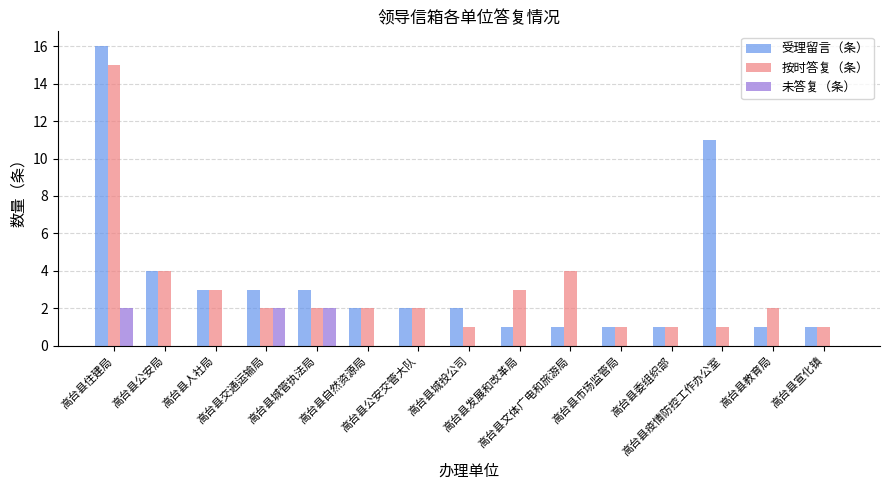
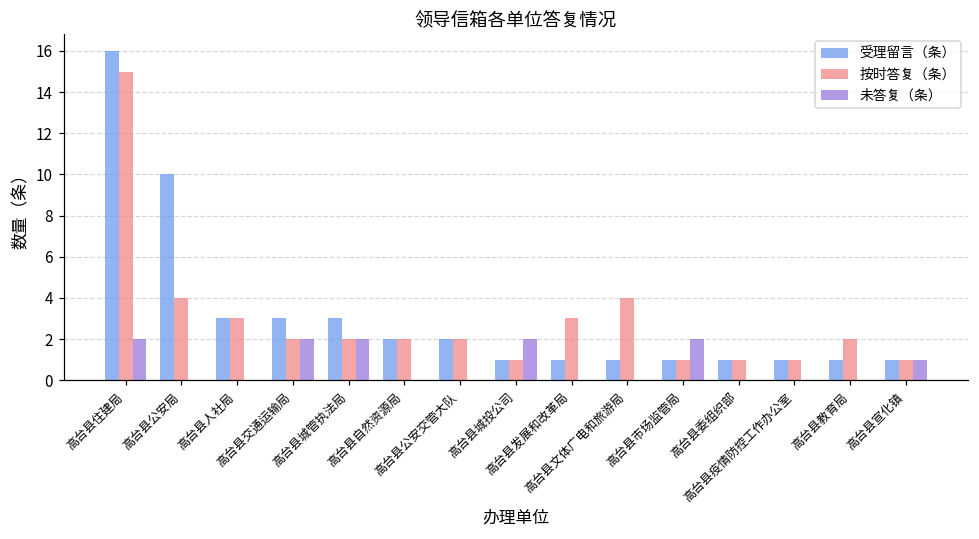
受理留言（条）, 高台县公安局: 4 -> 10
受理留言（条）, 高台县城投公司: 2 -> 1
未答复（条）, 高台县城投公司: 0 -> 2
未答复（条）, 高台县市场监管局: 0 -> 2
受理留言（条）, 高台县疫情防控工作办公室: 11 -> 1
未答复（条）, 高台县宣化镇: 0 -> 1
